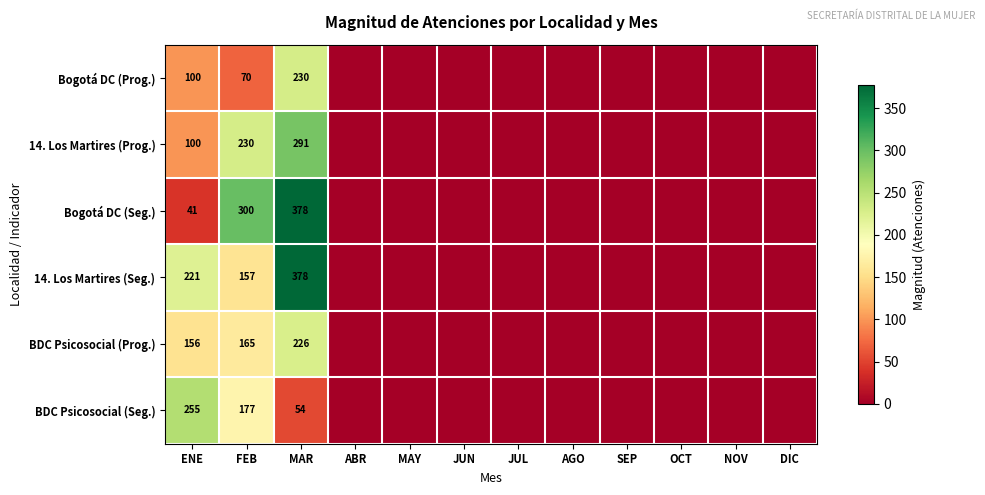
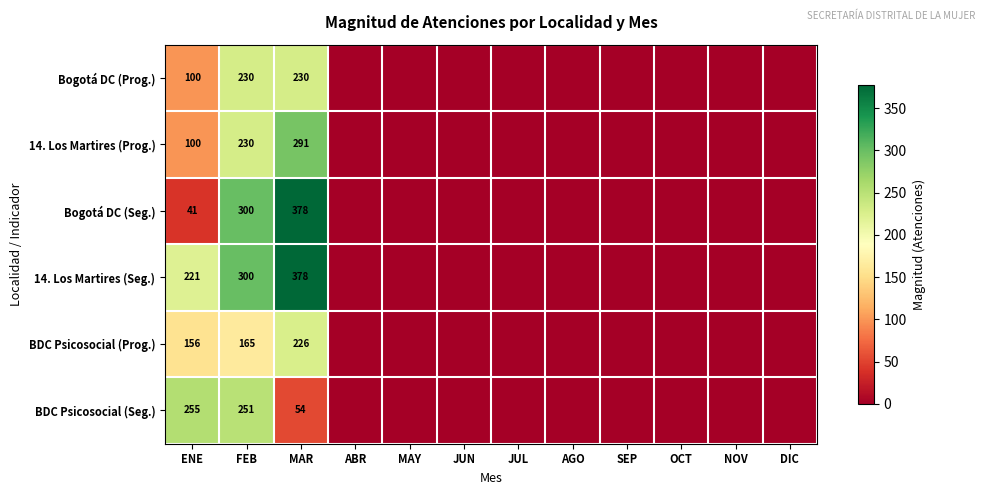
Bogotá DC (Prog.), FEB: 70 -> 230
14. Los Martires (Seg.), FEB: 157 -> 300
BDC Psicosocial (Seg.), FEB: 177 -> 251
